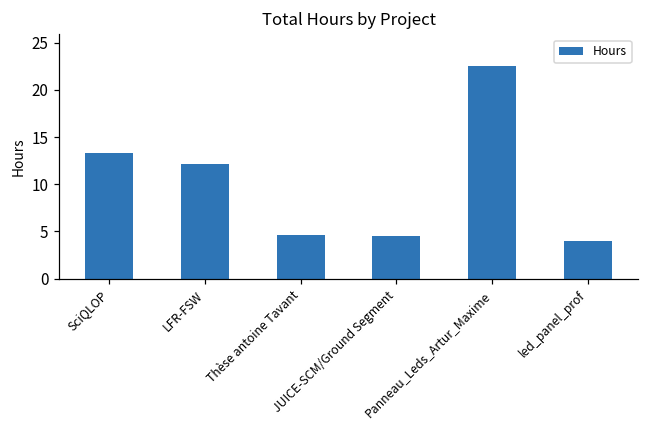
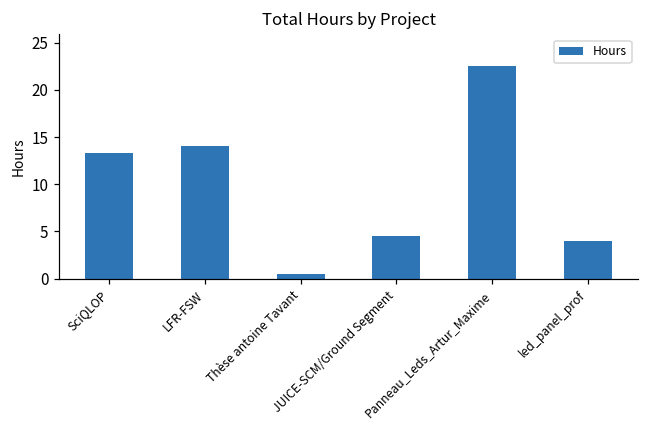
LFR-FSW: 12 -> 14
Thèse antoine Tavant: 5 -> 1
